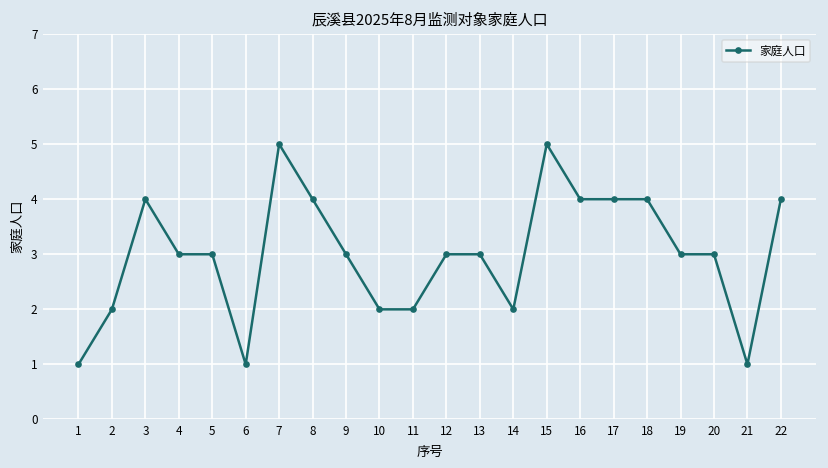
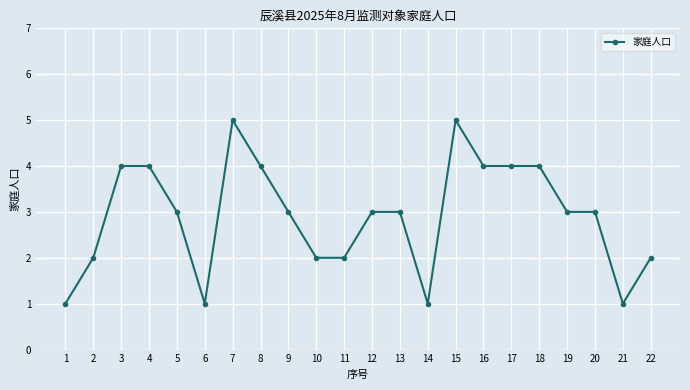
4: 3 -> 4
14: 2 -> 1
22: 4 -> 2
